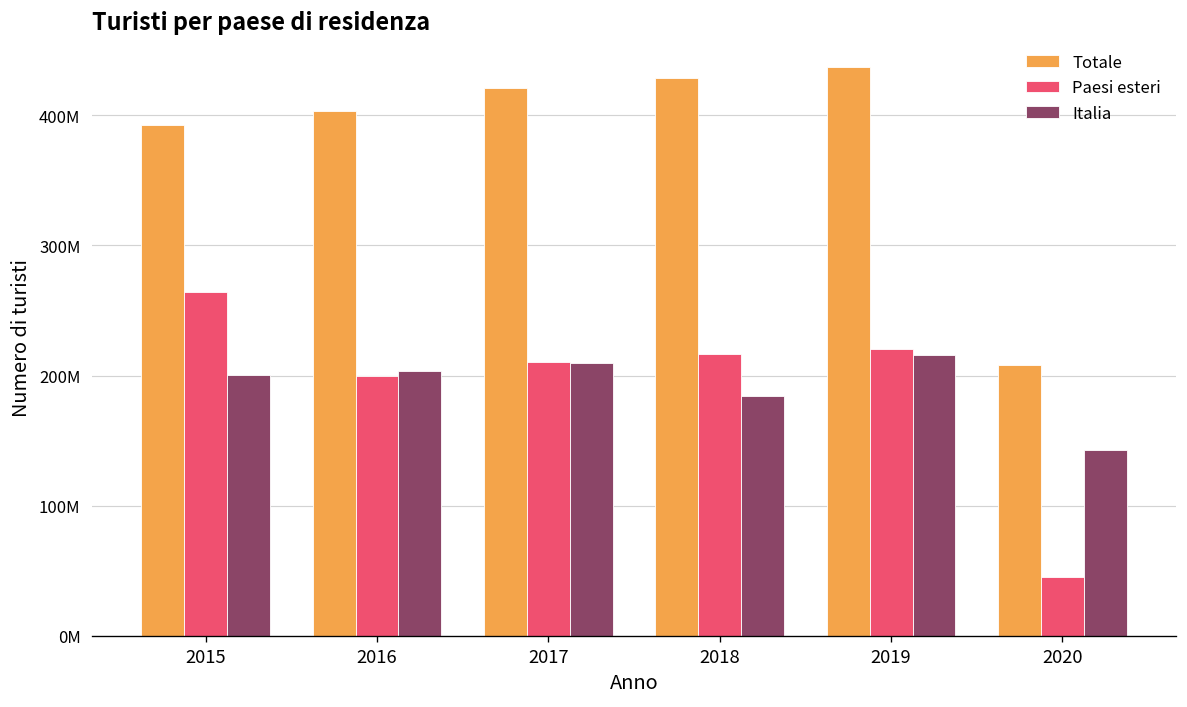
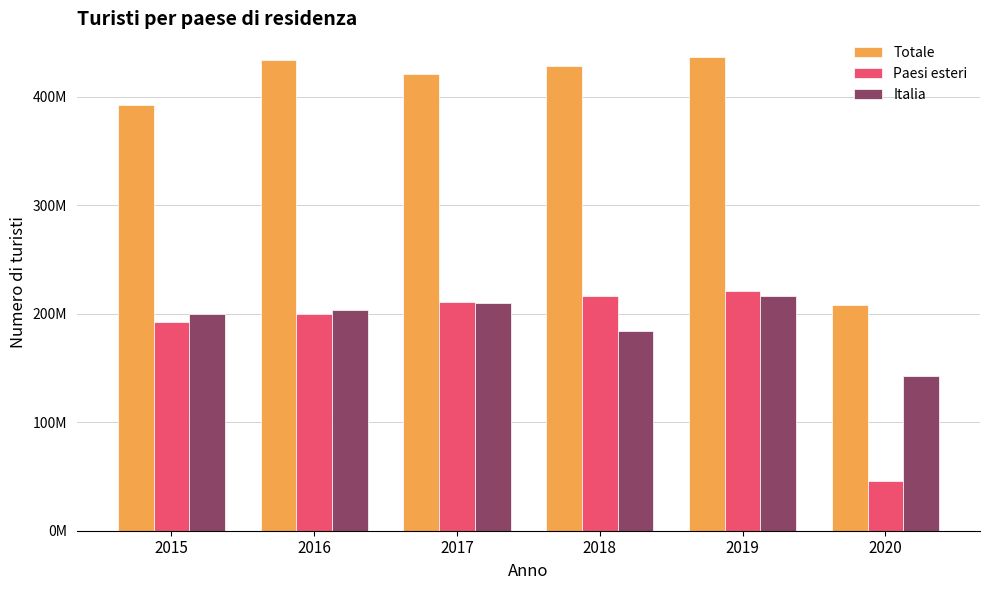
Paesi esteri, 2015: 264000000 -> 193000000
Totale, 2016: 403000000 -> 434000000
